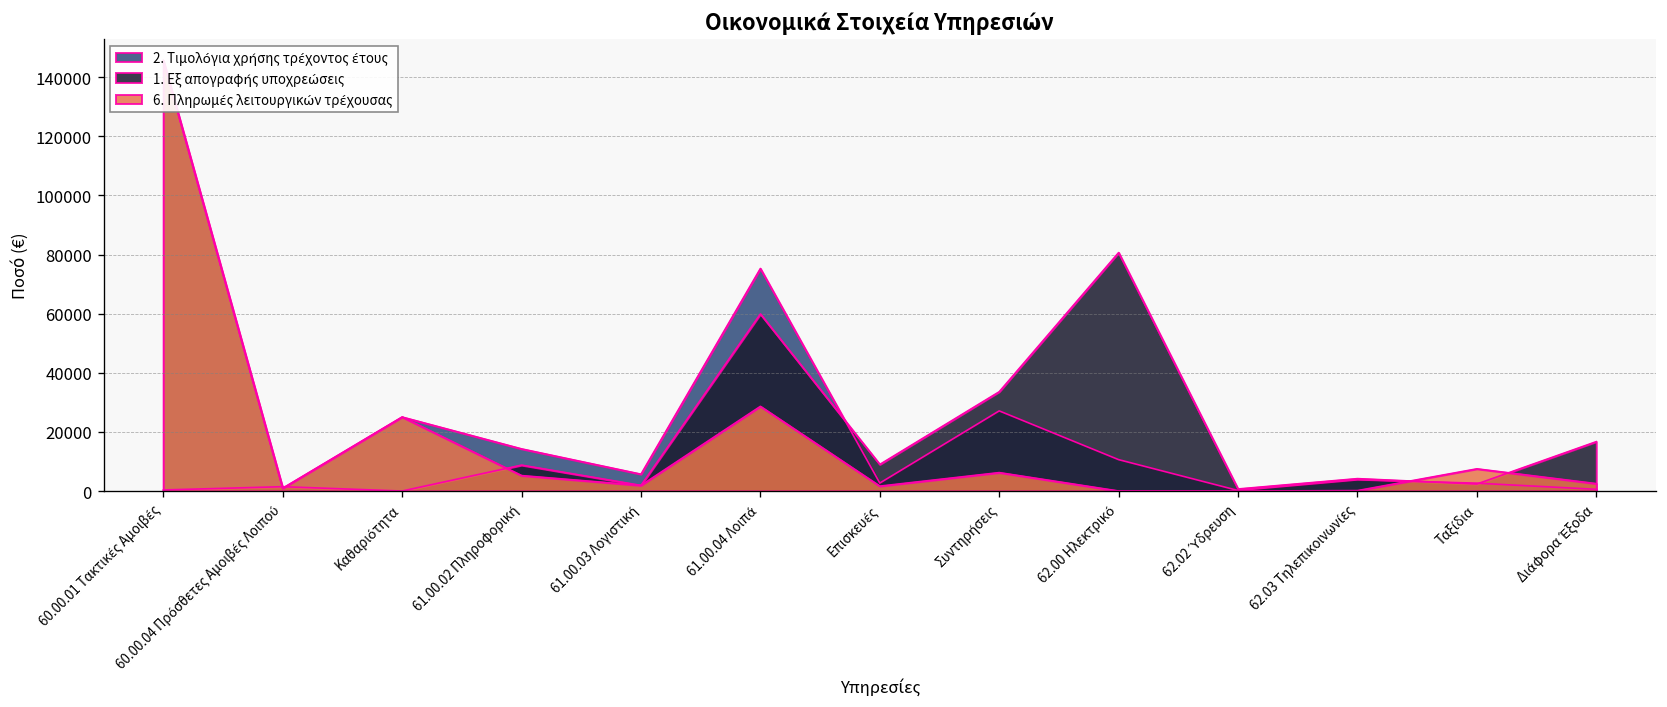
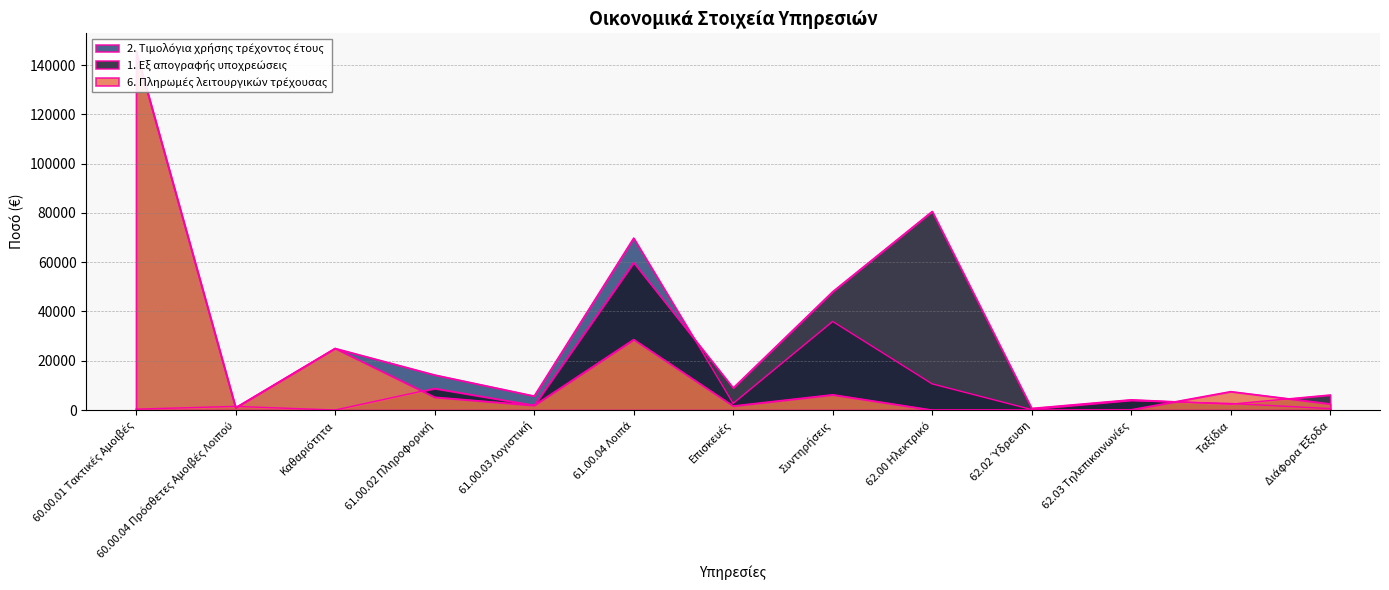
2. Τιμολόγια χρήσης τρέχοντος έτους, 61.00.04 Λοιπά: 75000 -> 70000
2. Τιμολόγια χρήσης τρέχοντος έτους, Συντηρήσεις: 27000 -> 36000
1. Εξ απογραφής υποχρεώσεις, Συντηρήσεις: 34000 -> 48000
1. Εξ απογραφής υποχρεώσεις, Διάφορα Έξοδα: 17000 -> 6000
